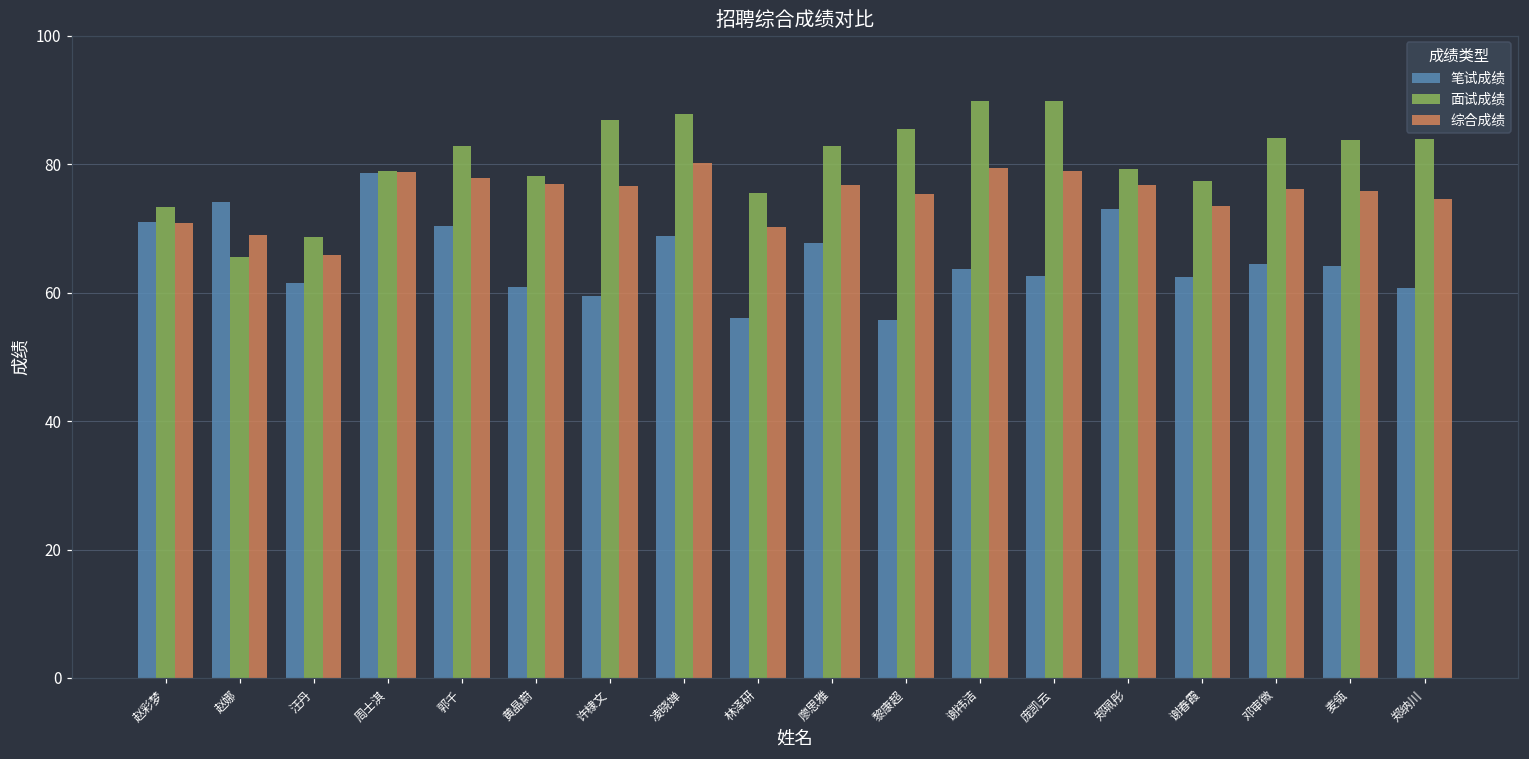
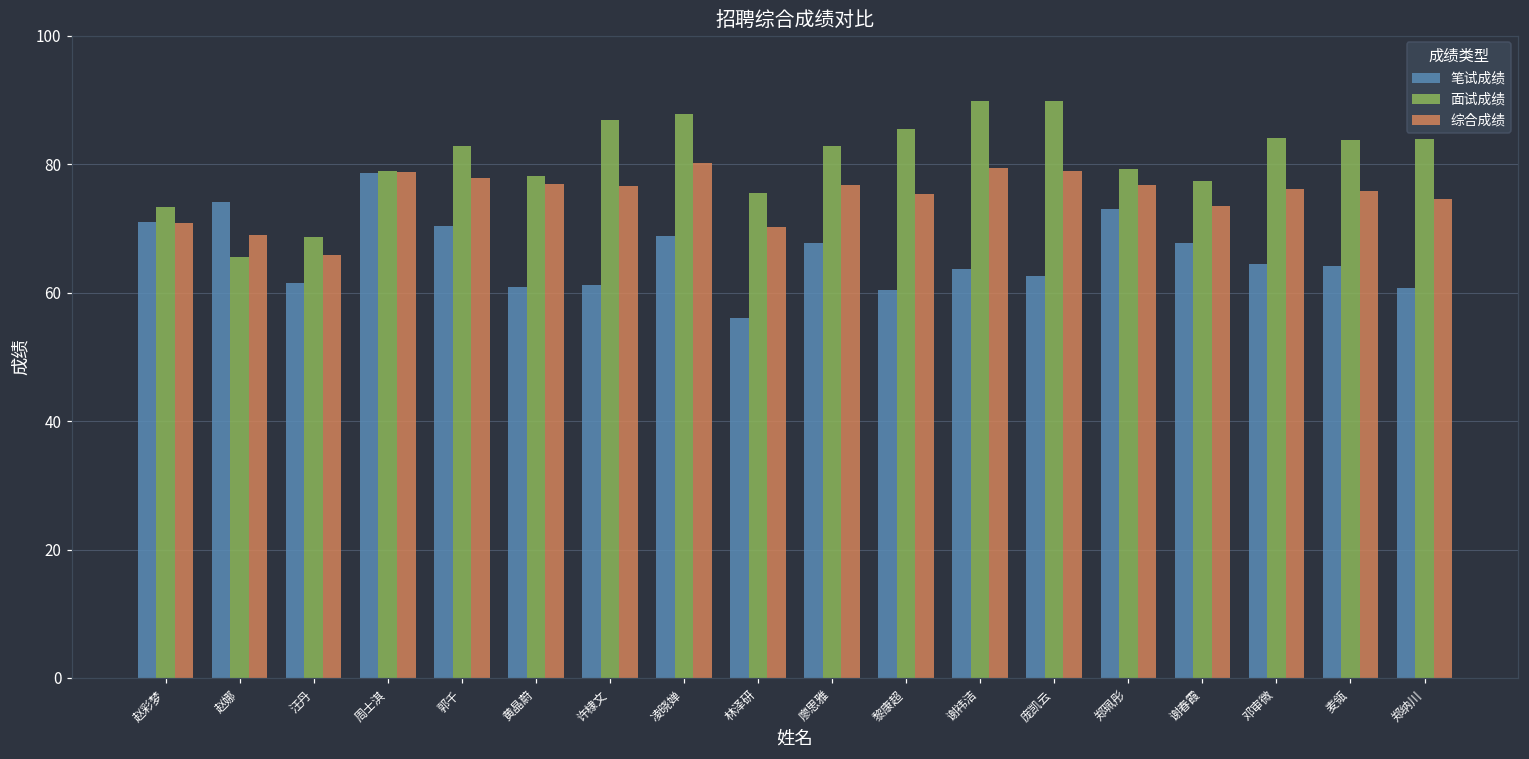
笔试成绩, 许棣文: 59 -> 61
笔试成绩, 黎康超: 56 -> 60
笔试成绩, 谢春霞: 62 -> 68
